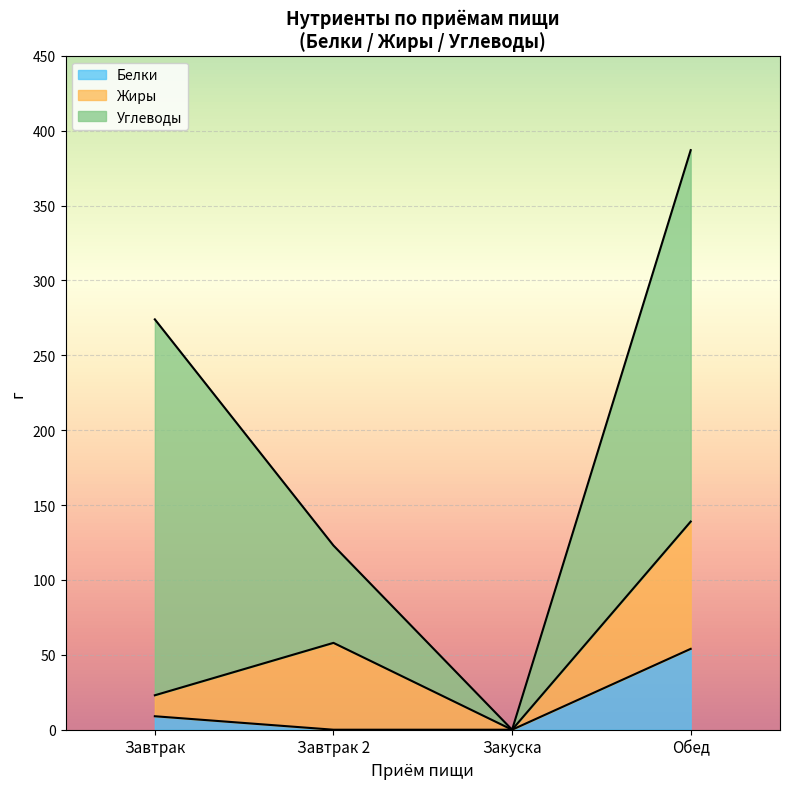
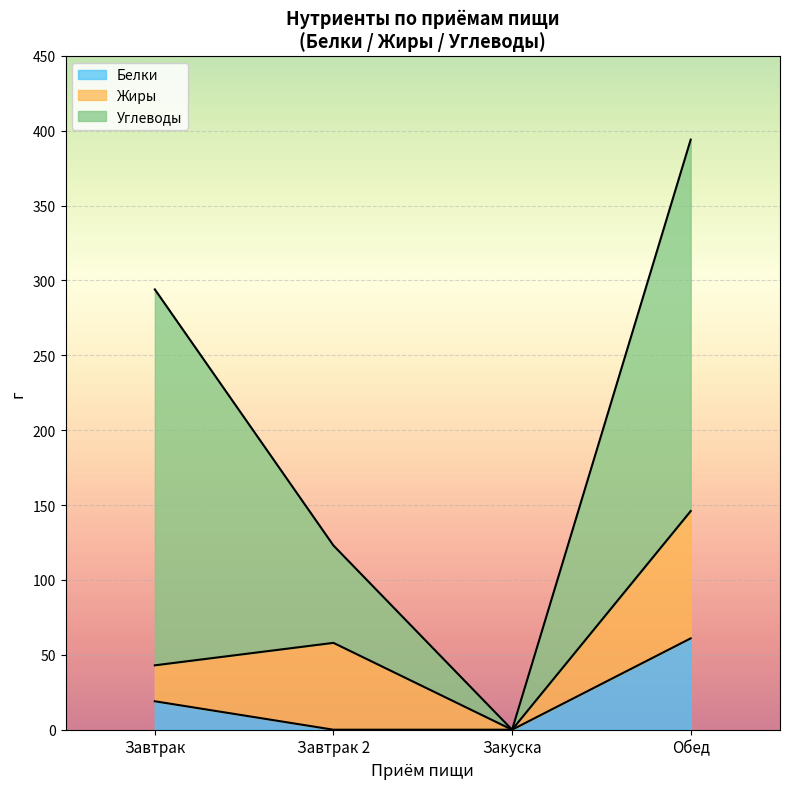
Белки, Завтрак: 9 -> 19
Жиры, Завтрак: 14 -> 24
Белки, Обед: 54 -> 61
